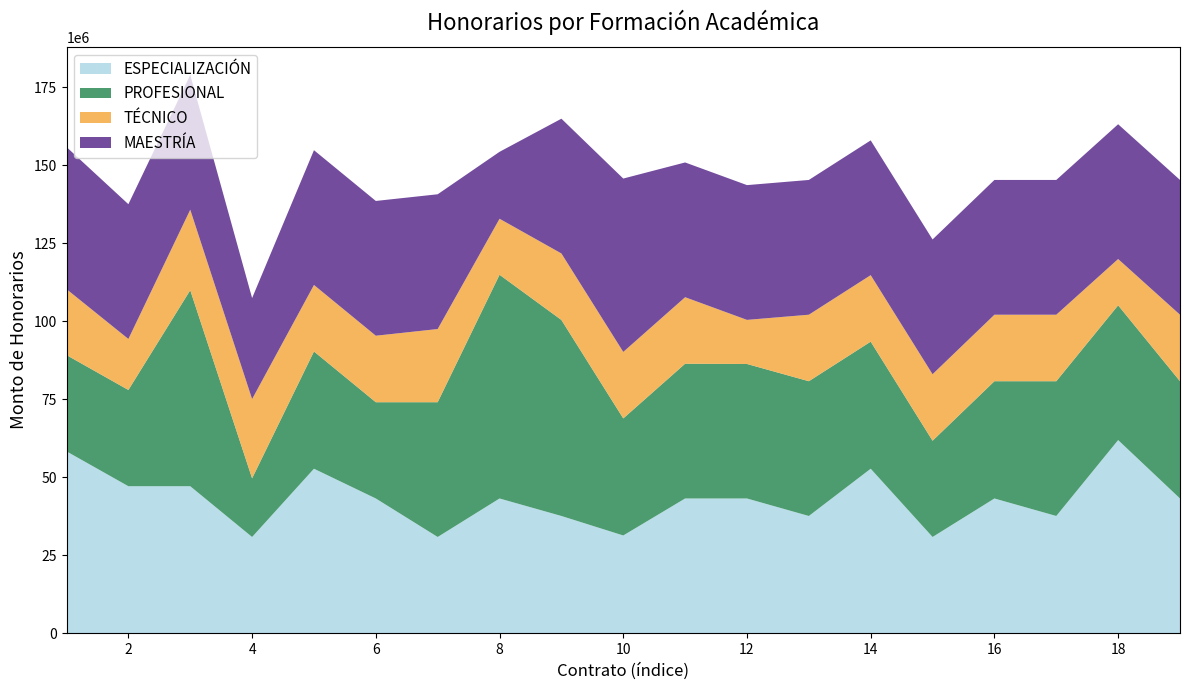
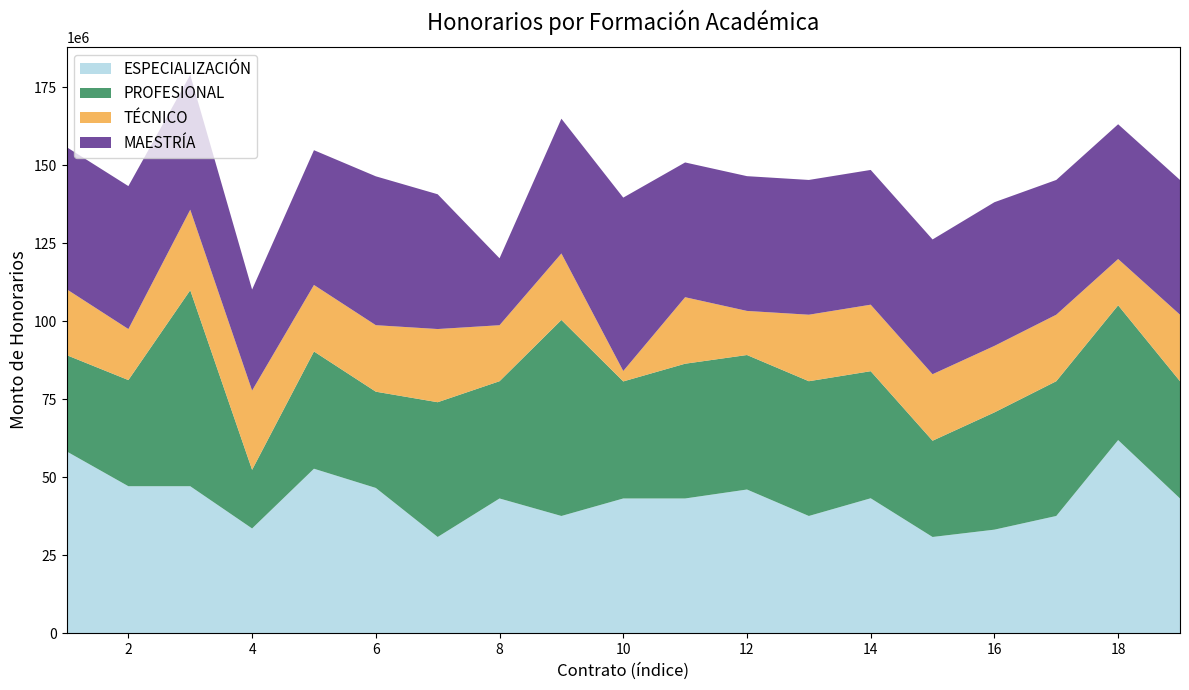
PROFESIONAL, 2: 31000000 -> 34000000
MAESTRÍA, 2: 43000000 -> 46000000
ESPECIALIZACIÓN, 4: 31000000 -> 34000000
ESPECIALIZACIÓN, 6: 43000000 -> 47000000
MAESTRÍA, 6: 43000000 -> 48000000
PROFESIONAL, 8: 72000000 -> 38000000
ESPECIALIZACIÓN, 10: 31000000 -> 43000000
TÉCNICO, 10: 21000000 -> 3000000
ESPECIALIZACIÓN, 12: 43000000 -> 46000000
ESPECIALIZACIÓN, 14: 53000000 -> 43000000
ESPECIALIZACIÓN, 16: 43000000 -> 33000000
MAESTRÍA, 16: 43000000 -> 46000000
